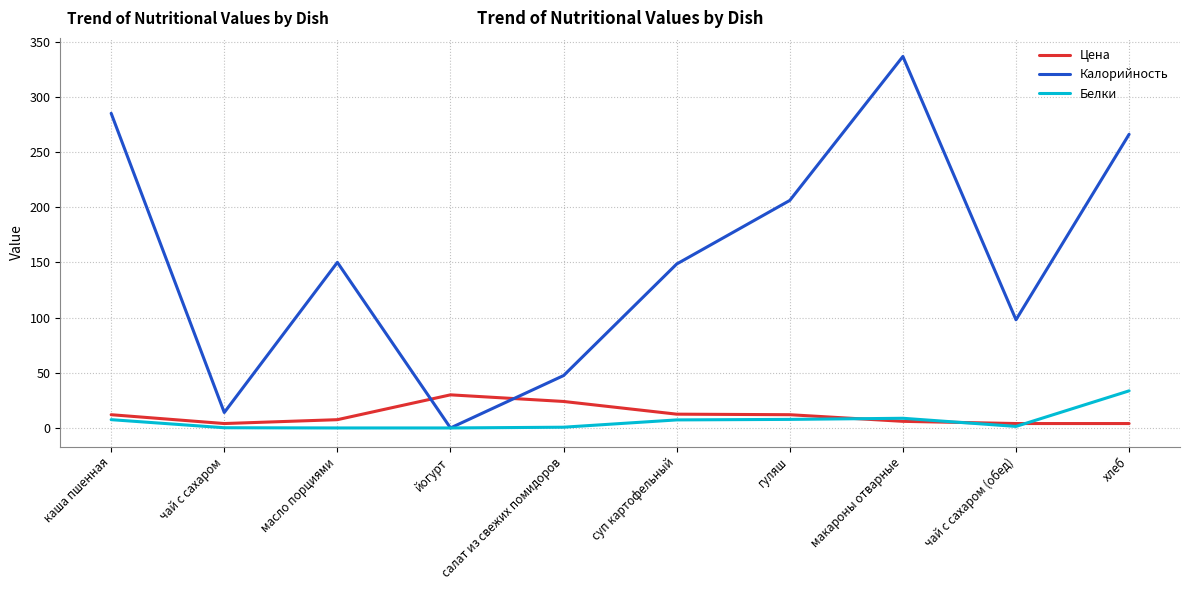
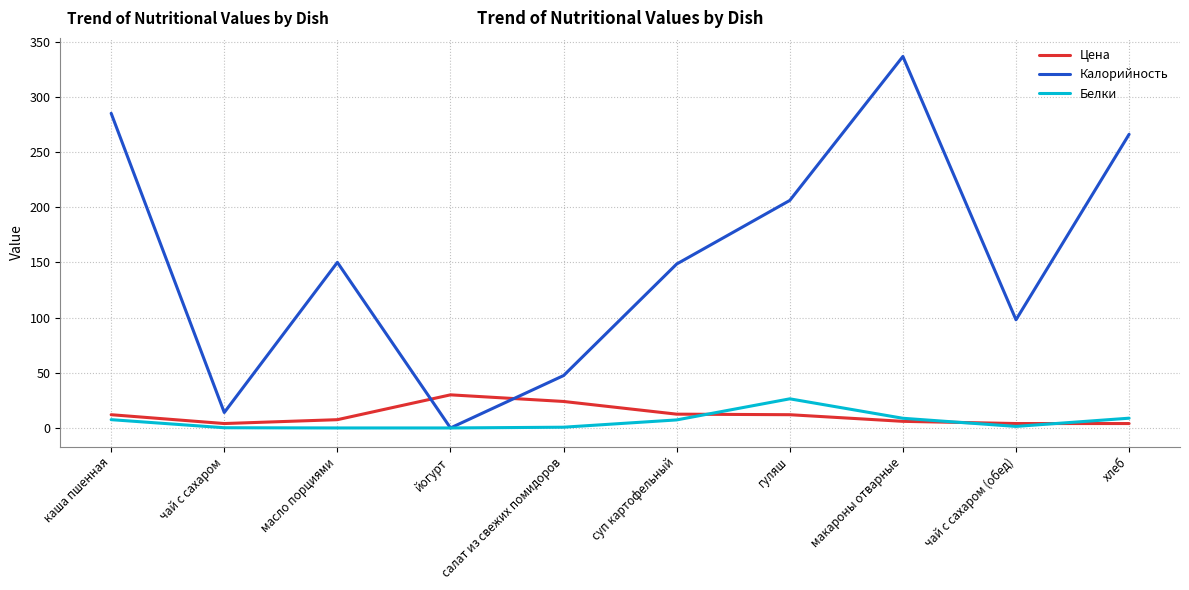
Белки, гуляш: 8 -> 26
Белки, хлеб: 34 -> 9
